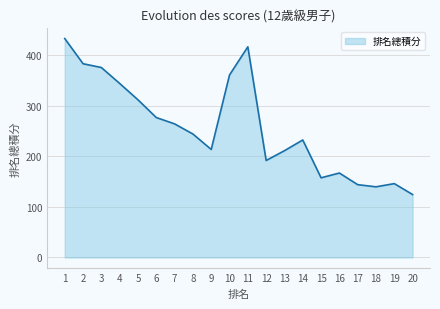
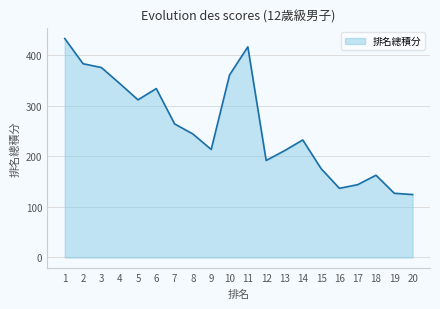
6: 280 -> 330
15: 160 -> 180
16: 170 -> 140
18: 140 -> 160
19: 150 -> 130
